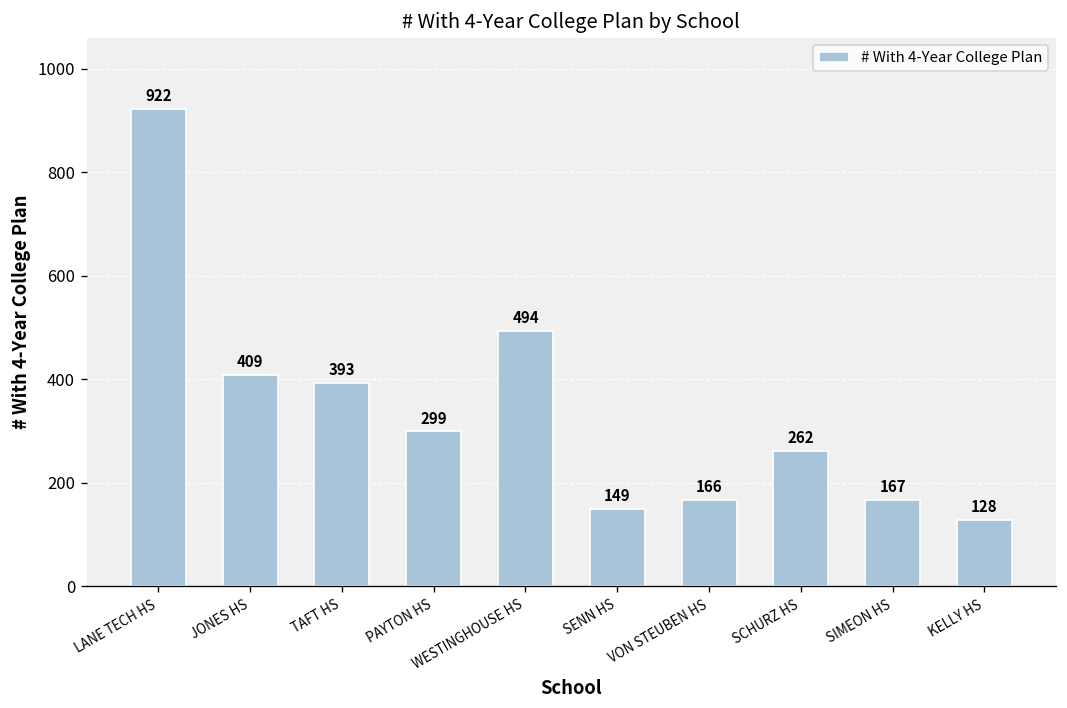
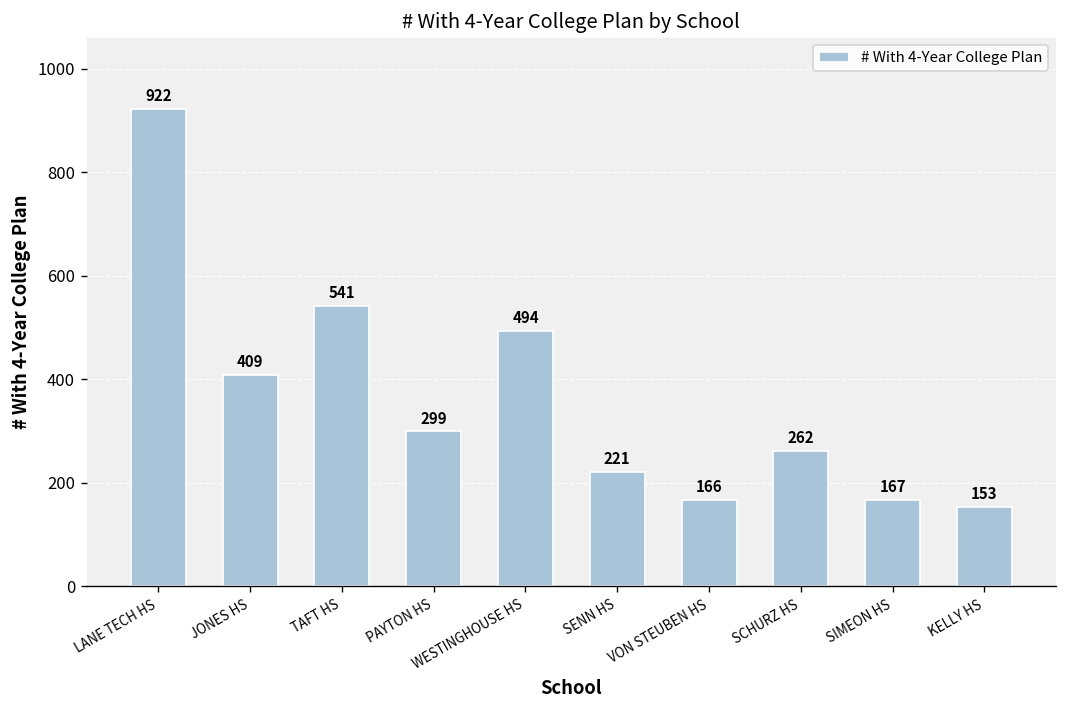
TAFT HS: 393 -> 541
SENN HS: 149 -> 221
KELLY HS: 128 -> 153
